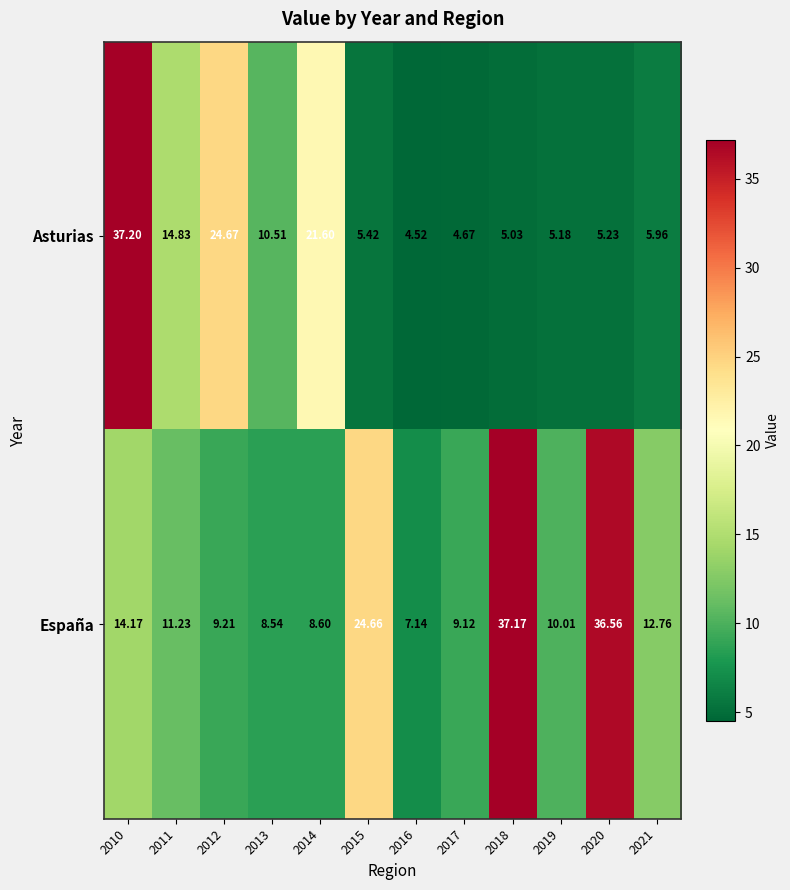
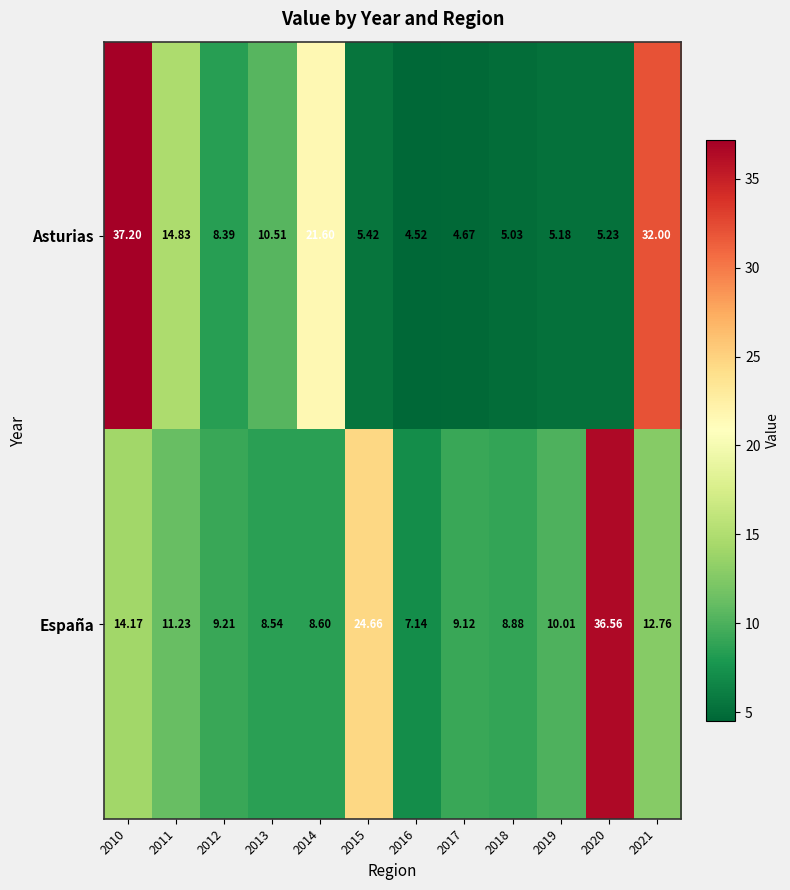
Asturias, 2012: 24.67 -> 8.39
Asturias, 2021: 5.96 -> 32.00
España, 2018: 37.17 -> 8.88
